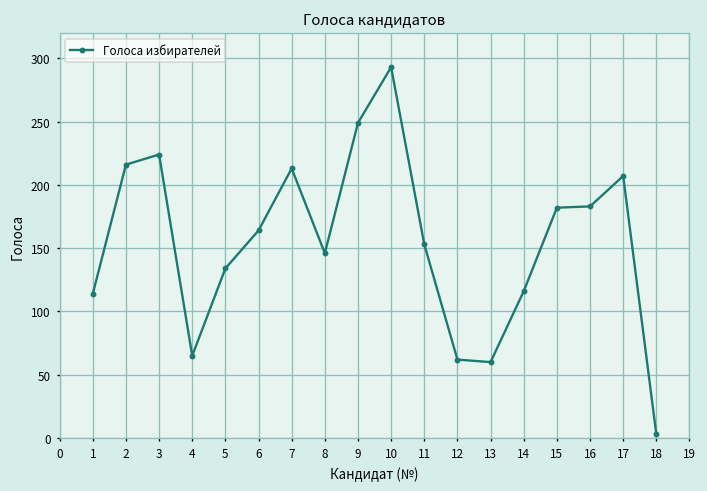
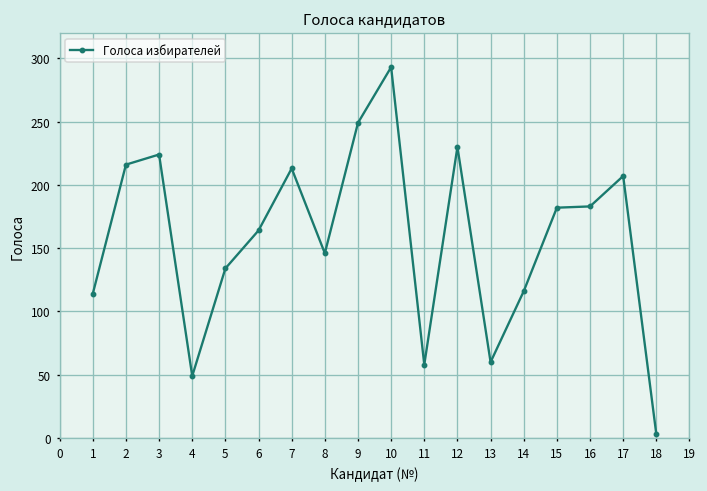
4: 65 -> 49
11: 153 -> 58
12: 62 -> 230
